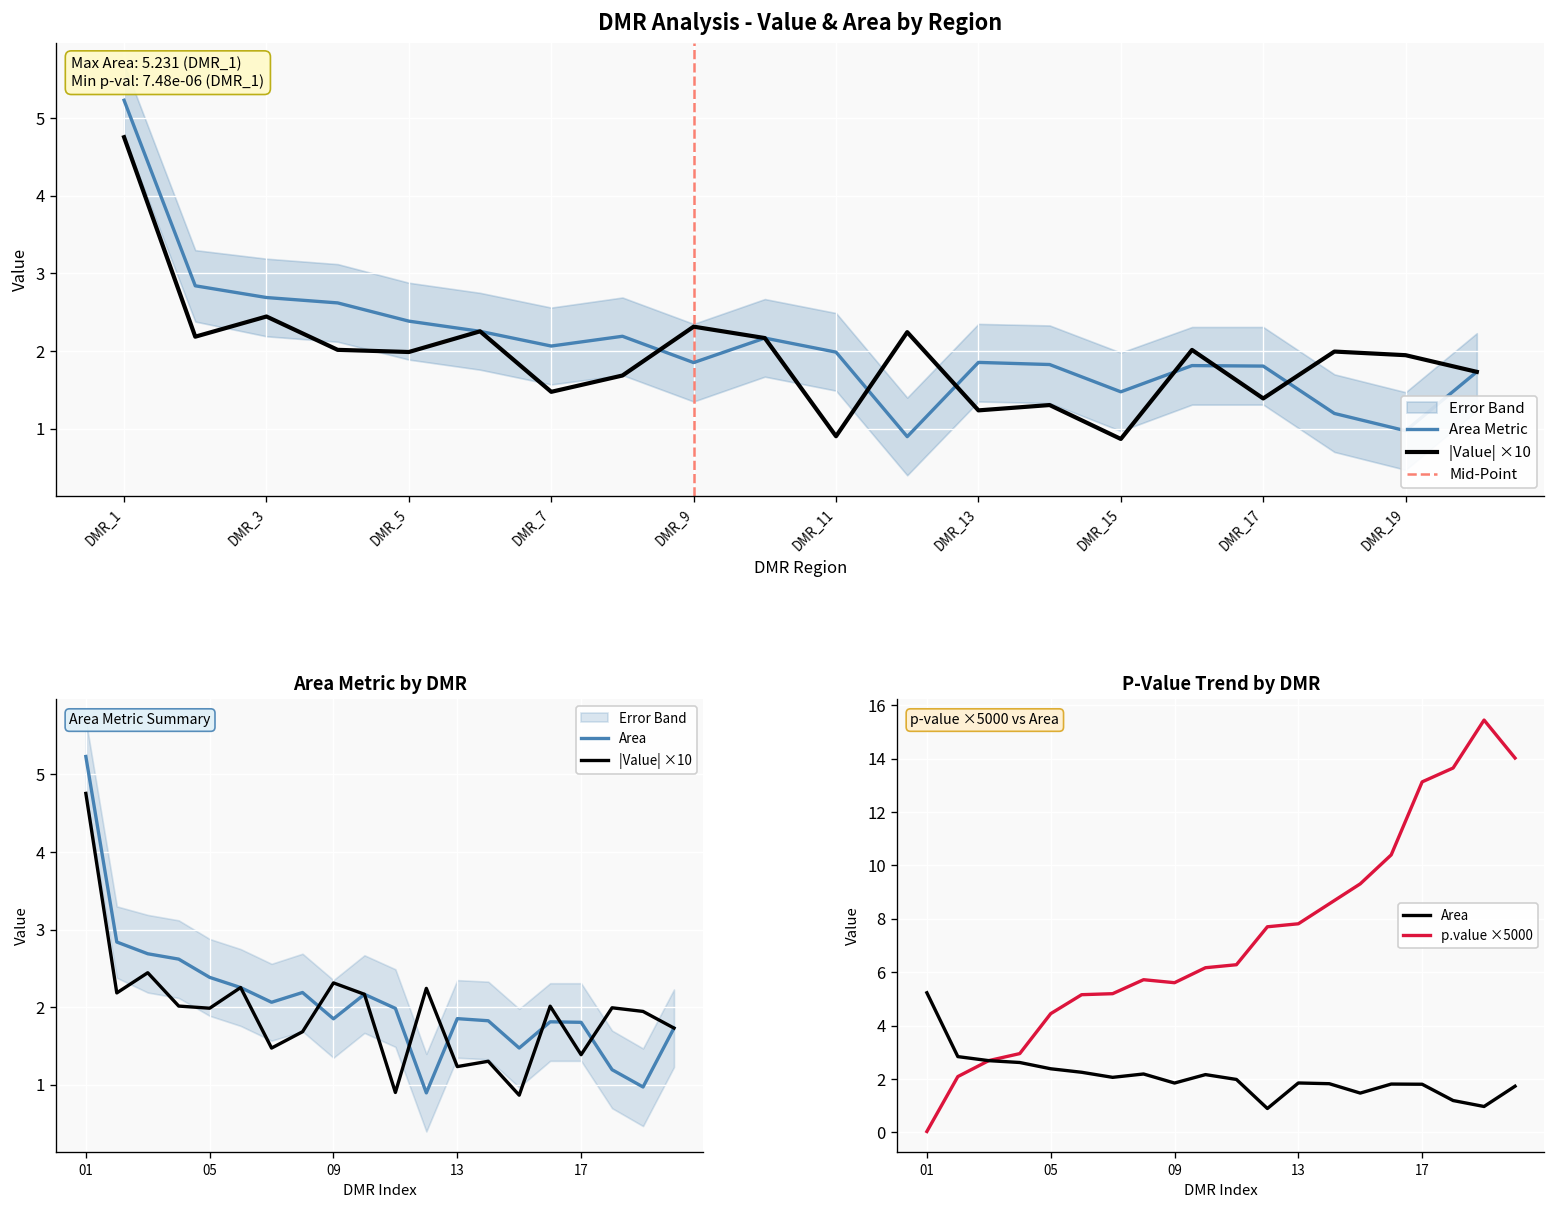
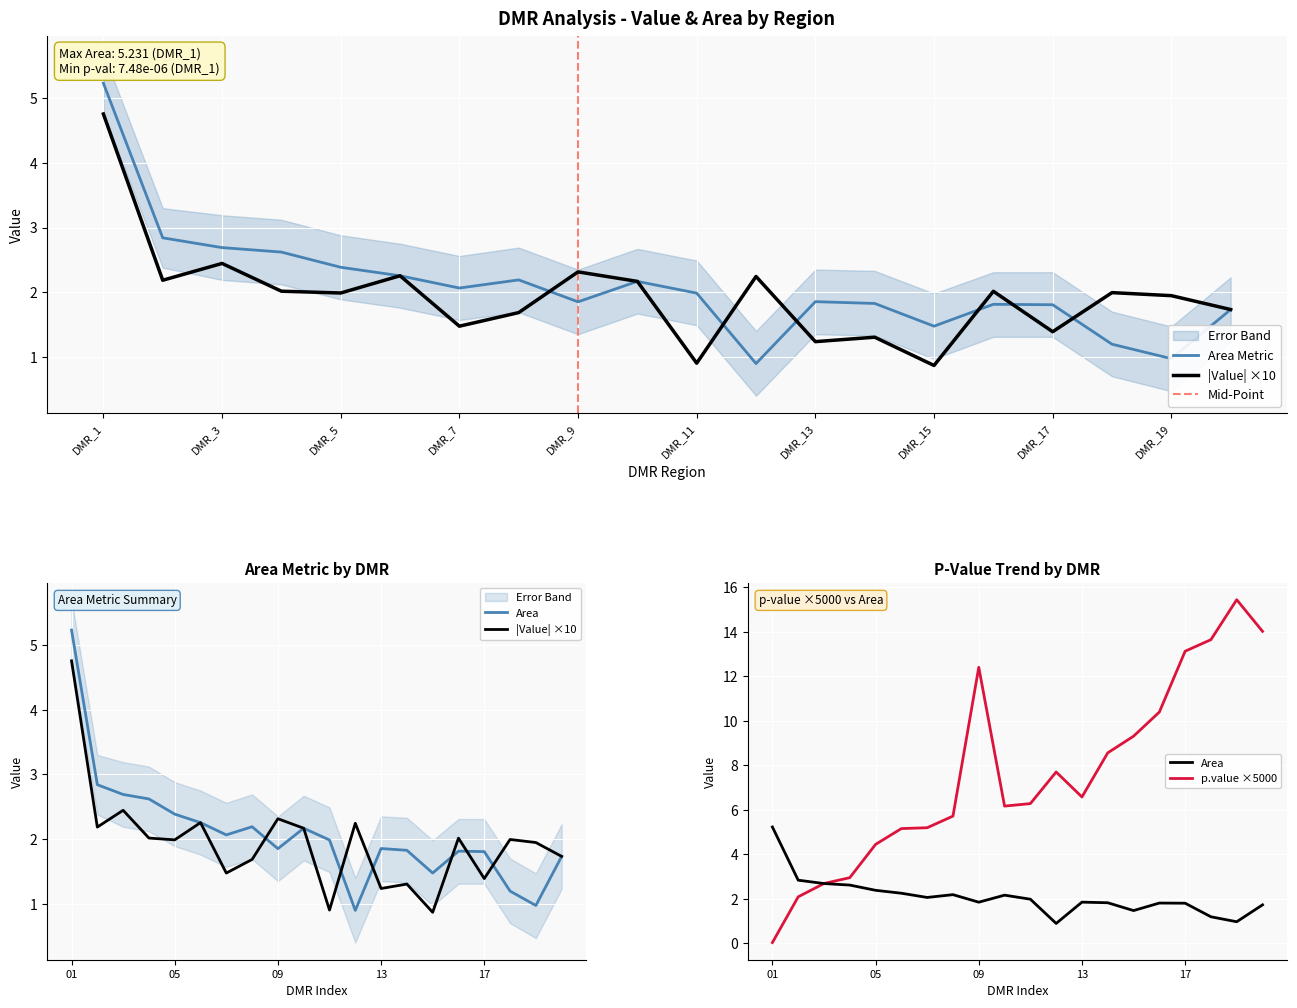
P-Value Trend by DMR, p.value ×5000, 09: 5.6 -> 12.4
P-Value Trend by DMR, p.value ×5000, 13: 7.8 -> 6.6
